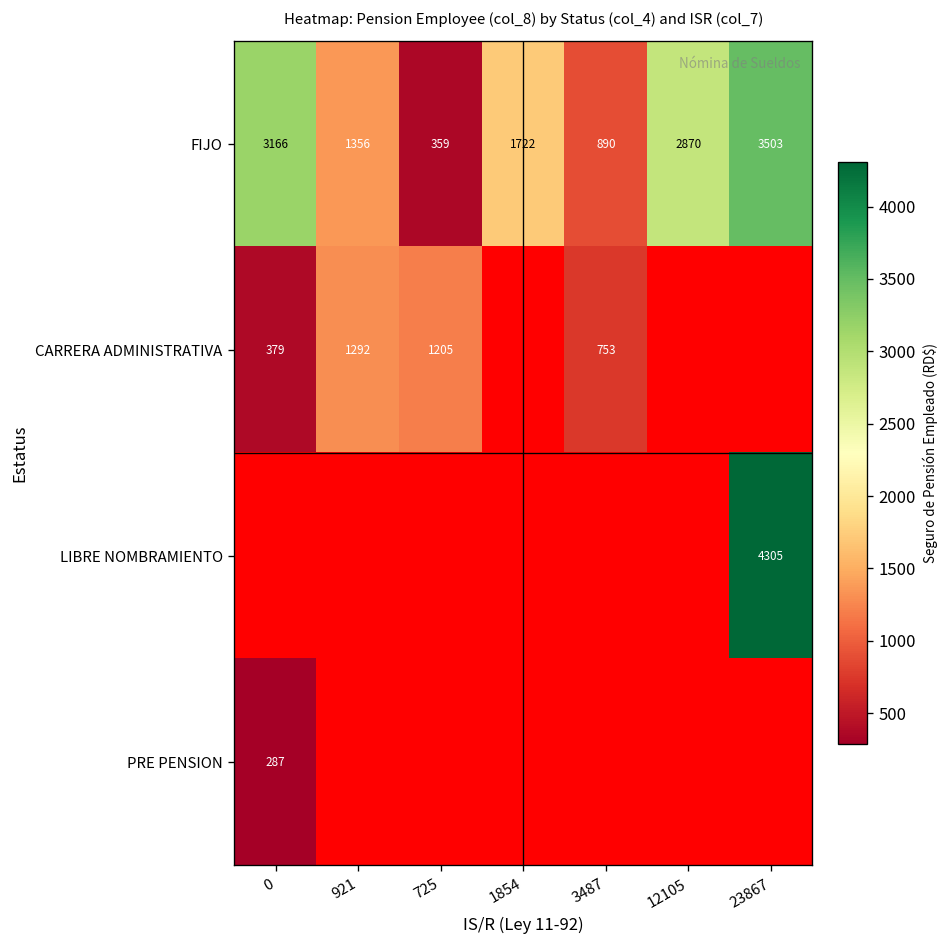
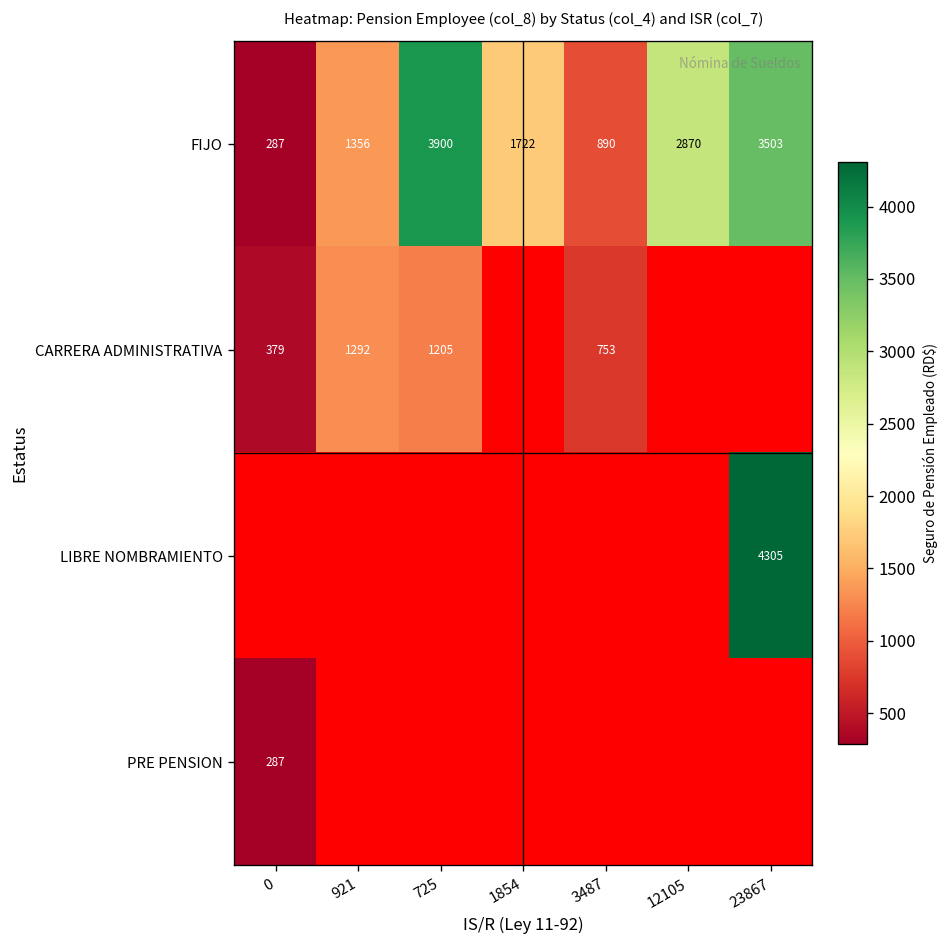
FIJO, 0: 3166 -> 287
FIJO, 725: 359 -> 3900
